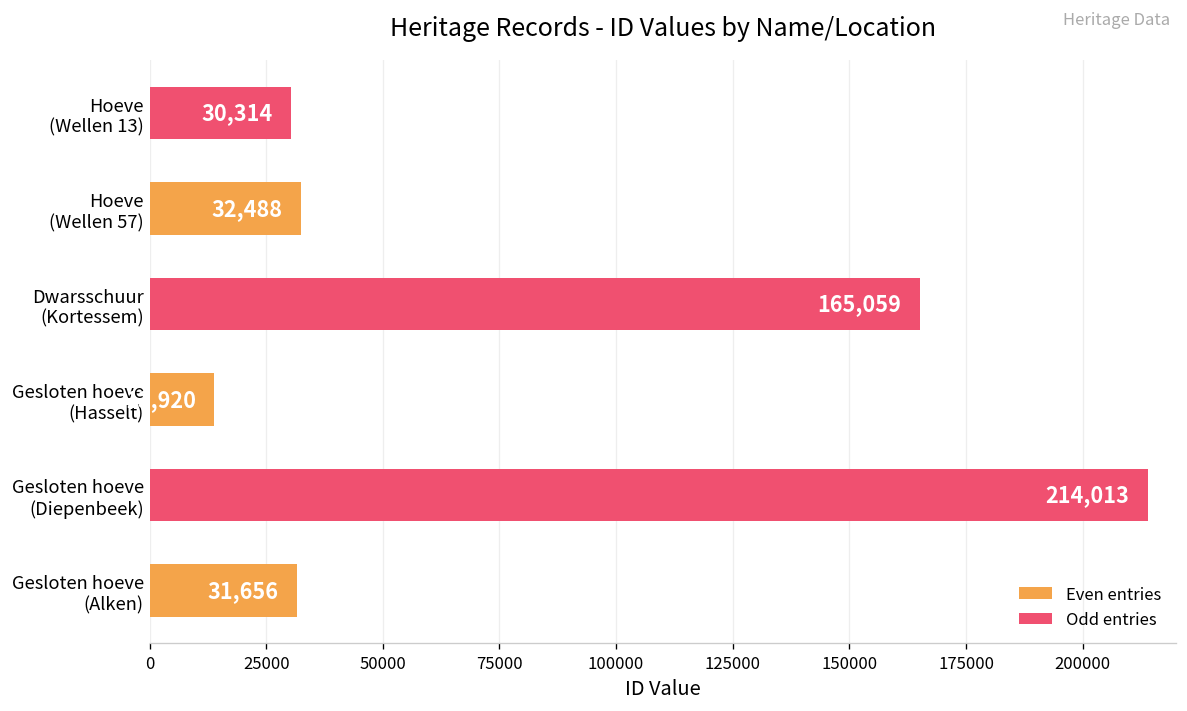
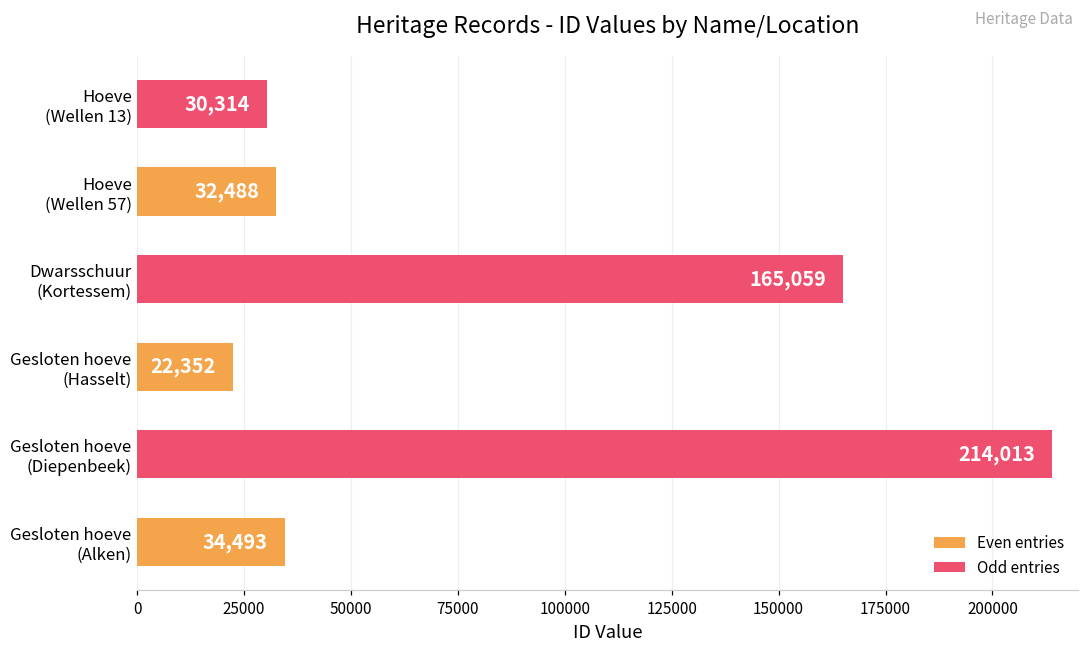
Gesloten hoeve (Hasselt): 13,920 -> 22,352
Gesloten hoeve (Alken): 31,656 -> 34,493
